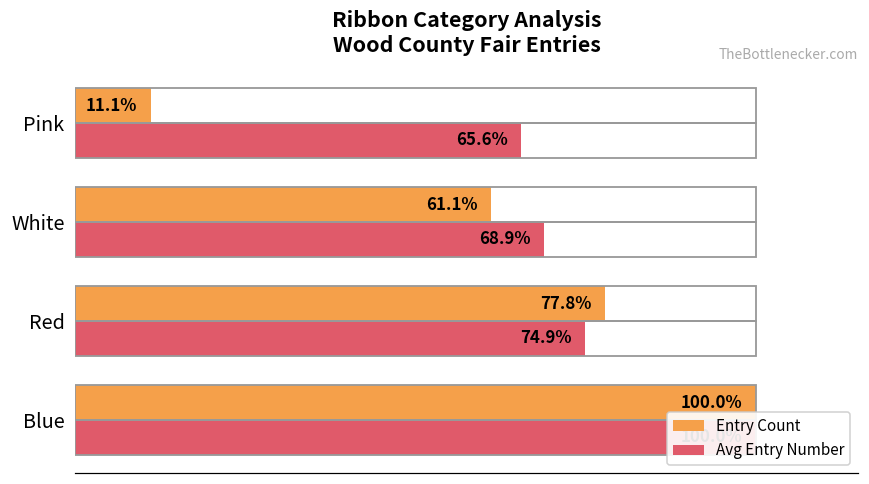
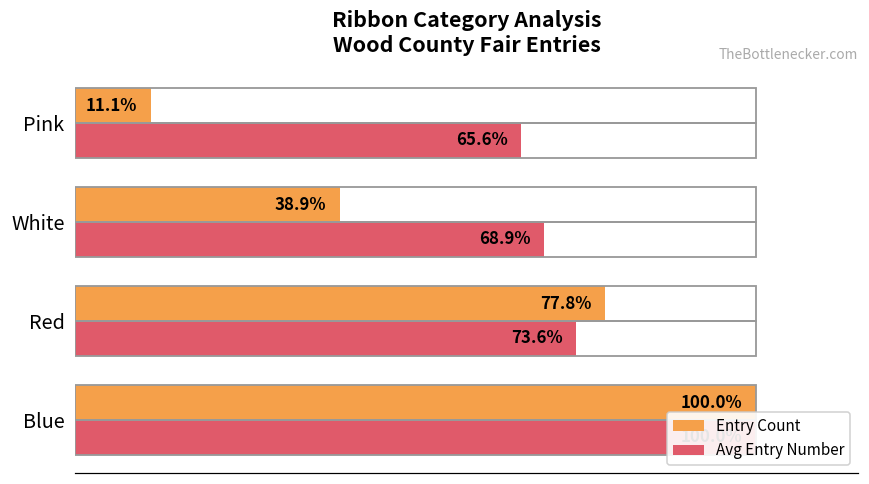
Entry Count, White: 61.1% -> 38.9%
Avg Entry Number, Red: 74.9% -> 73.6%
